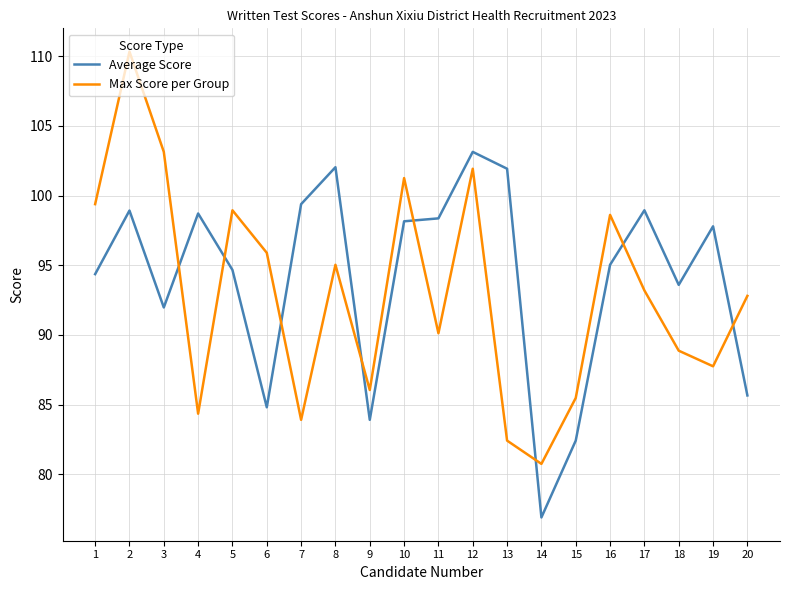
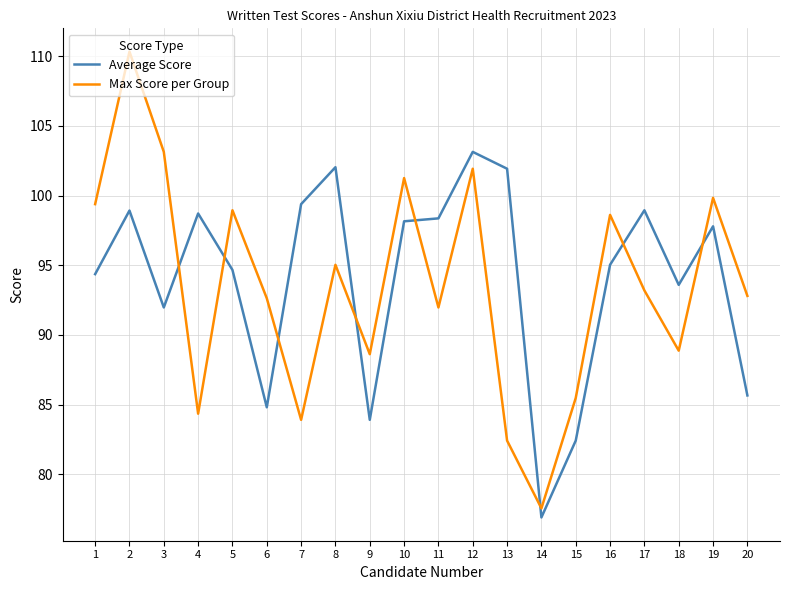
Max Score per Group, 6: 95.9 -> 92.6
Max Score per Group, 9: 86.1 -> 88.6
Max Score per Group, 11: 90.1 -> 92.0
Max Score per Group, 14: 80.8 -> 77.6
Max Score per Group, 19: 87.8 -> 99.8
